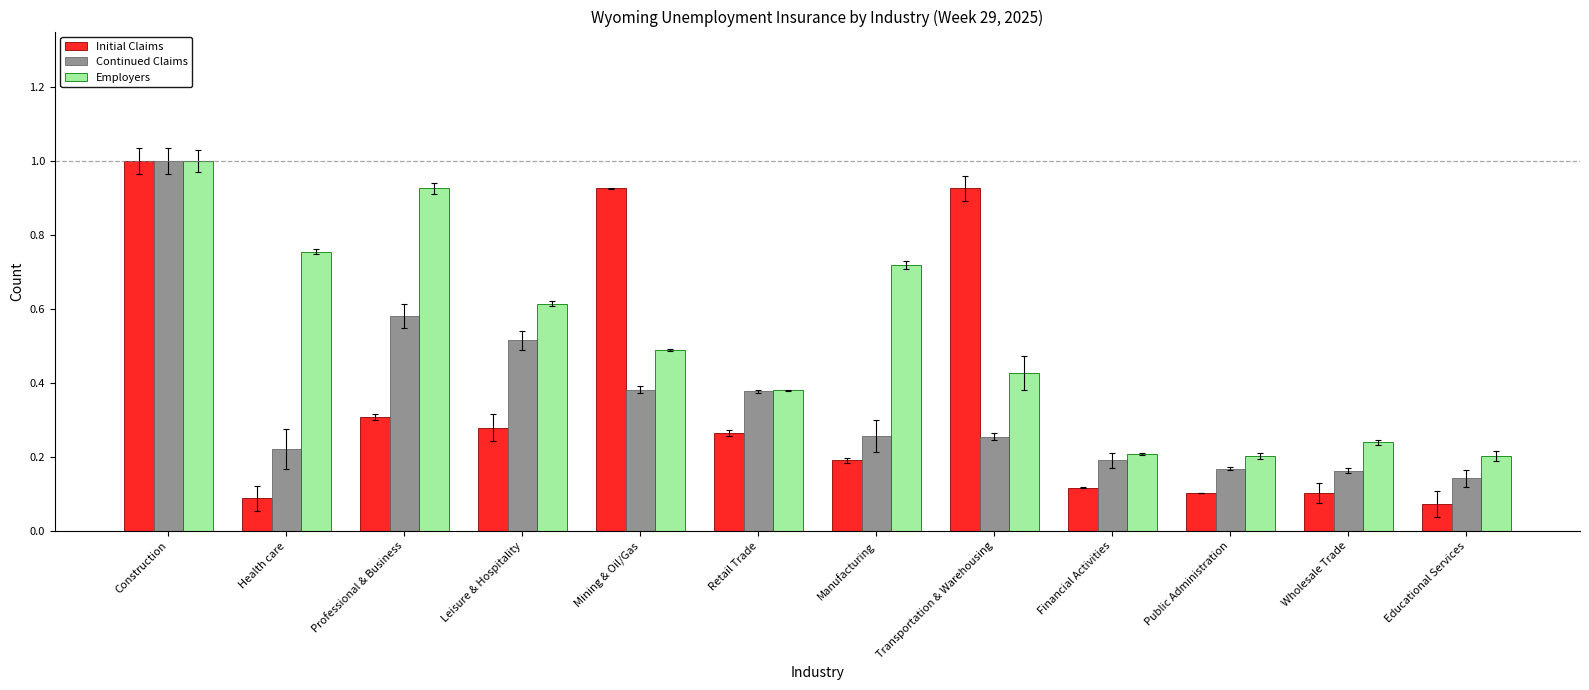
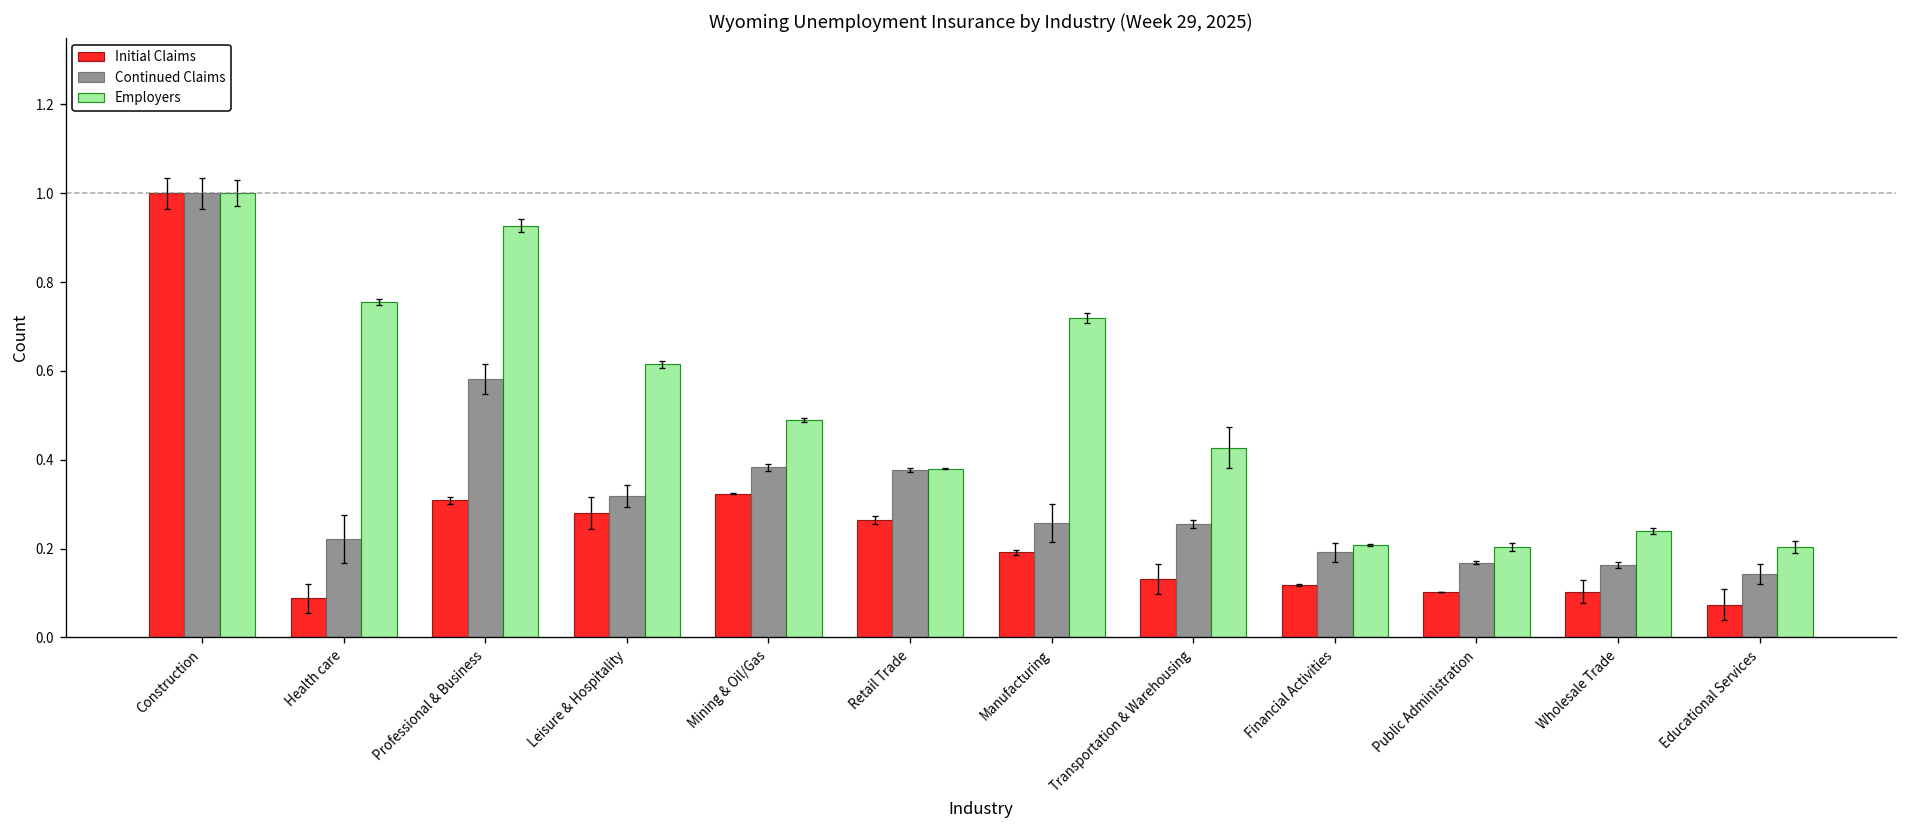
Continued Claims, Leisure & Hospitality: 0.52 -> 0.32
Initial Claims, Mining & Oil/Gas: 0.93 -> 0.32
Initial Claims, Transportation & Warehousing: 0.93 -> 0.13
